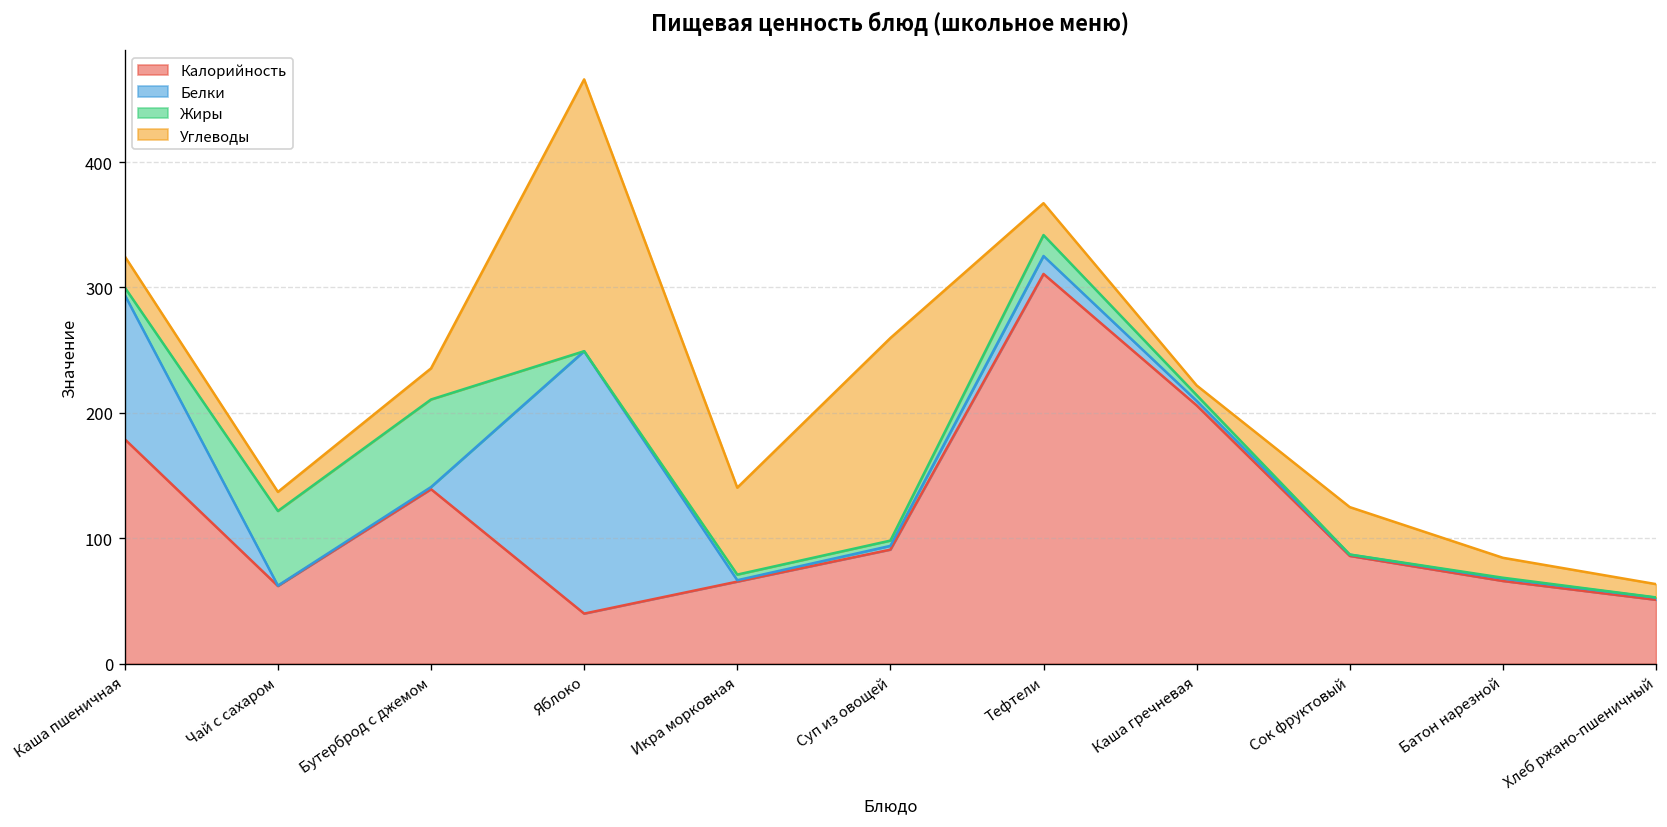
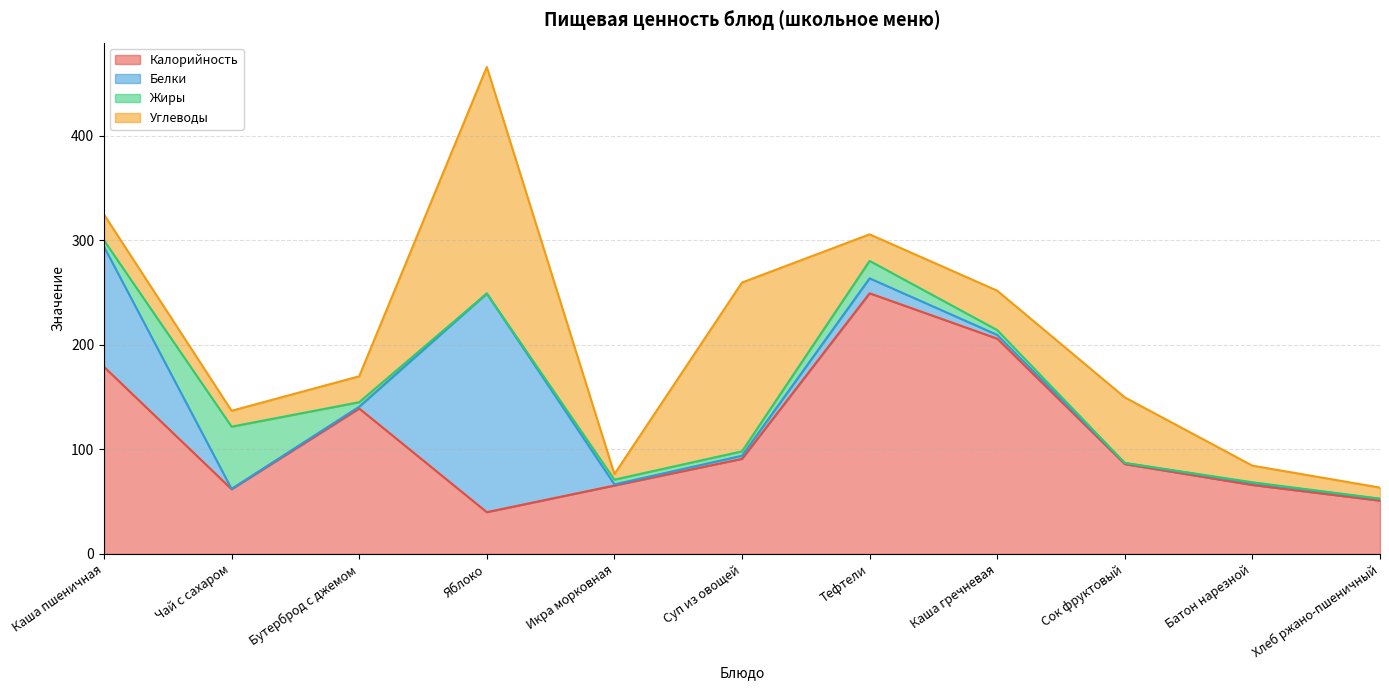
Жиры, Бутерброд с джемом: 70 -> 4
Углеводы, Икра морковная: 69 -> 5
Калорийность, Тефтели: 311 -> 249
Углеводы, Каша гречневая: 8 -> 38
Углеводы, Сок фруктовый: 38 -> 63
